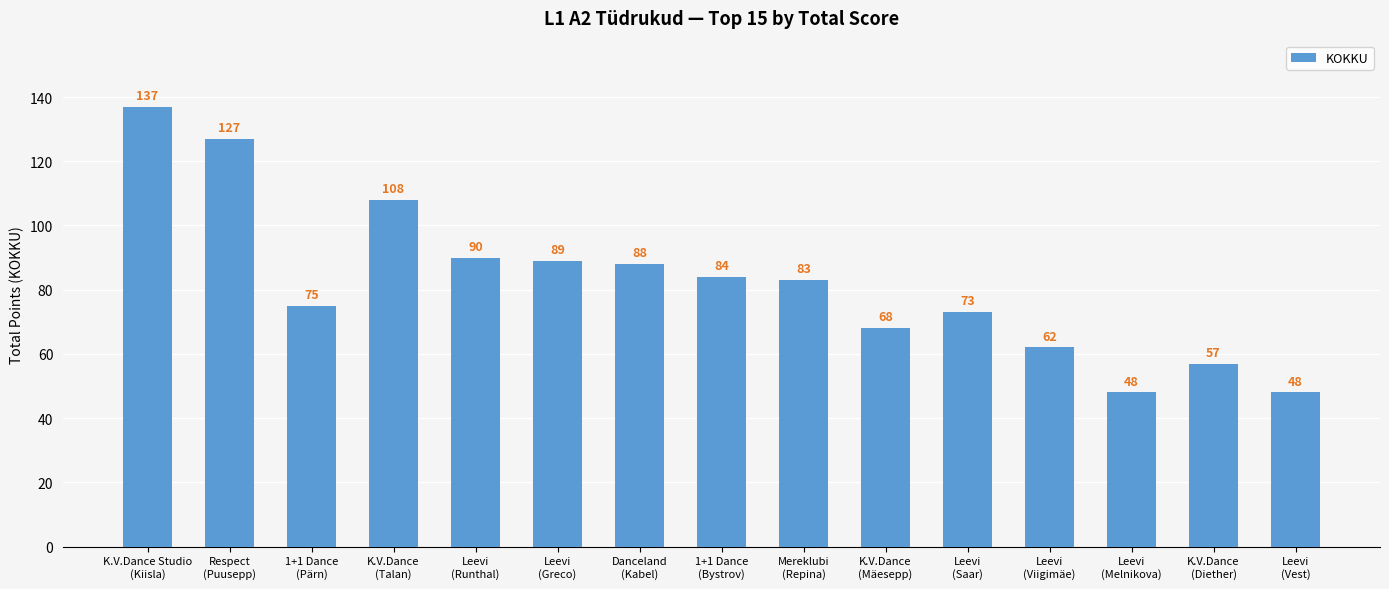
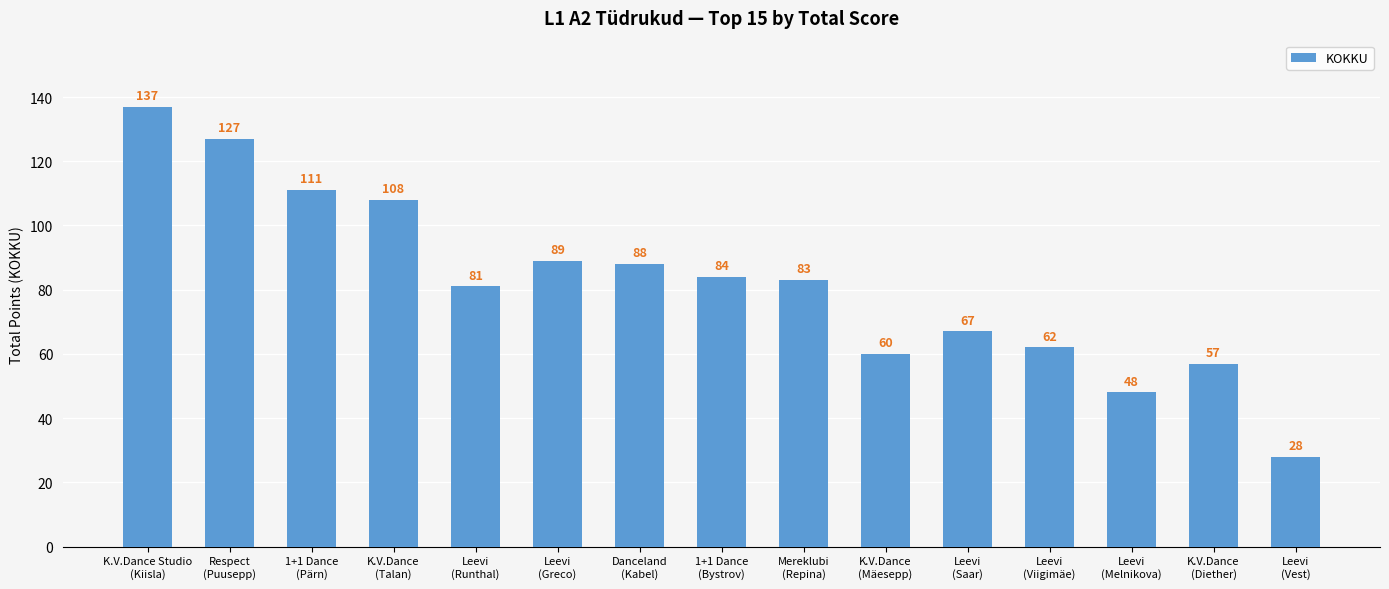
1+1 Dance (Pärn): 75 -> 111
Leevi (Runthal): 90 -> 81
K.V.Dance (Mäesepp): 68 -> 60
Leevi (Saar): 73 -> 67
Leevi (Vest): 48 -> 28
